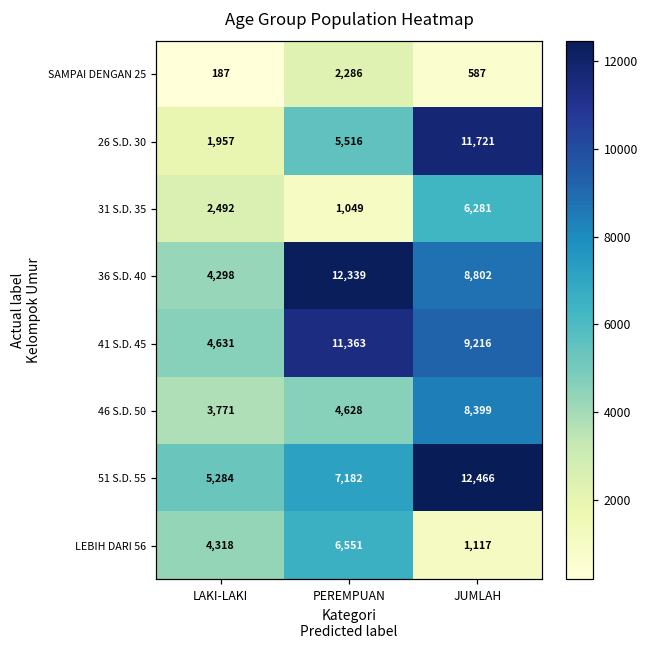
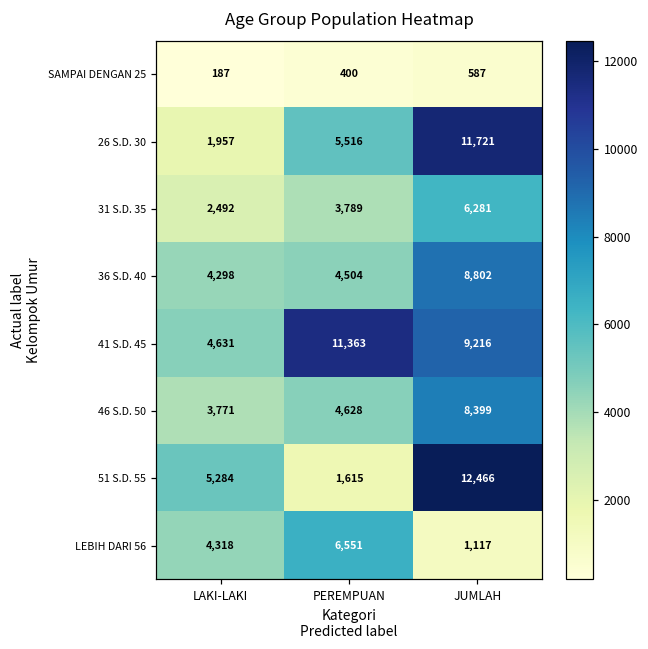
SAMPAI DENGAN 25, PEREMPUAN: 2,286 -> 400
31 S.D. 35, PEREMPUAN: 1,049 -> 3,789
36 S.D. 40, PEREMPUAN: 12,339 -> 4,504
51 S.D. 55, PEREMPUAN: 7,182 -> 1,615
